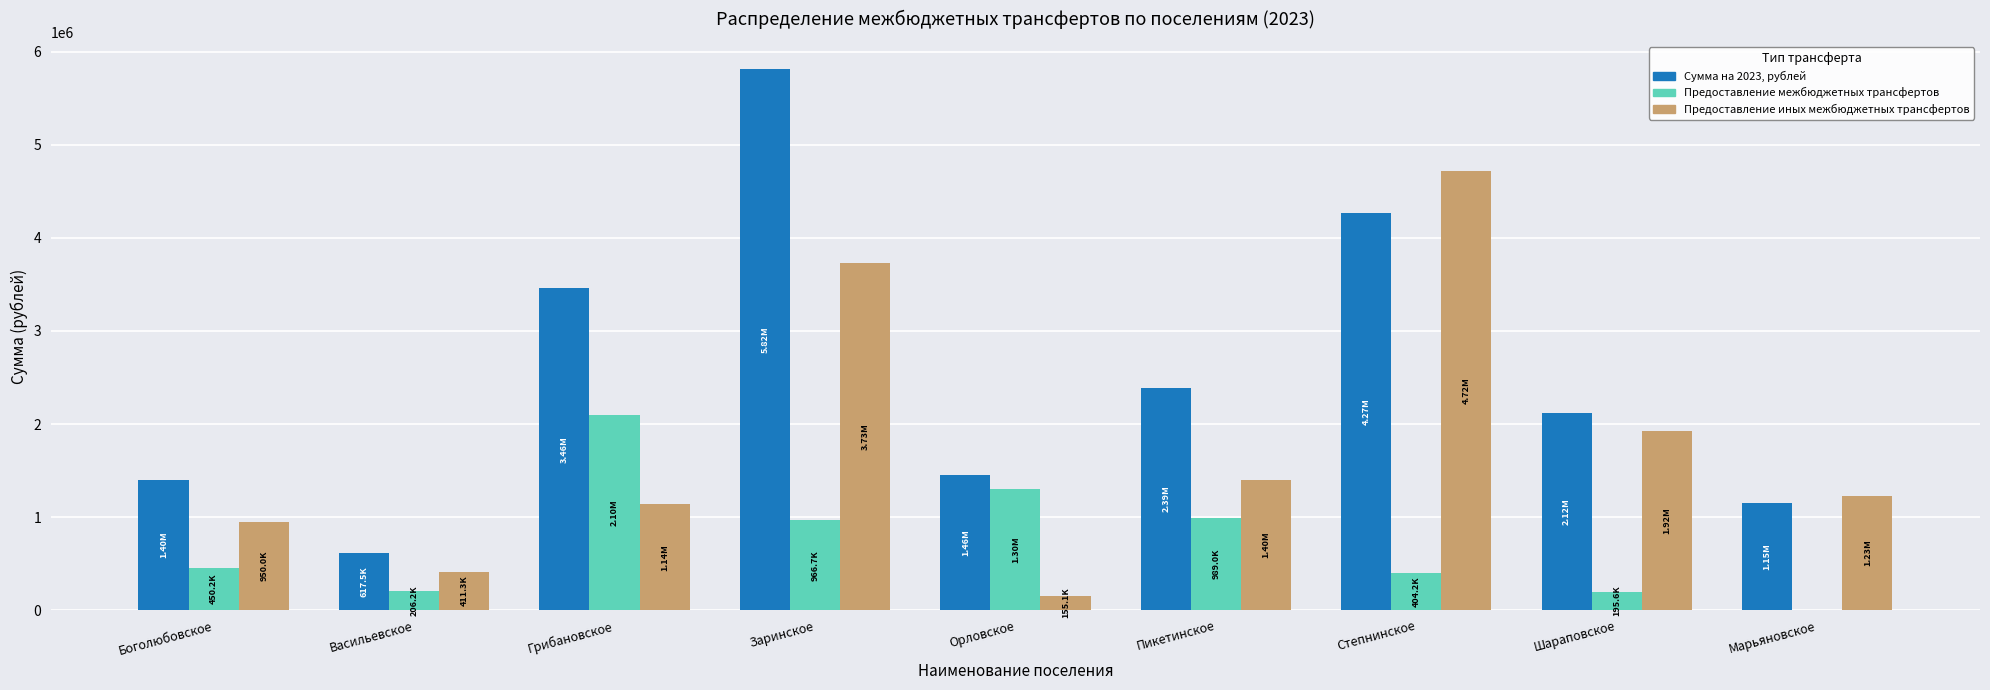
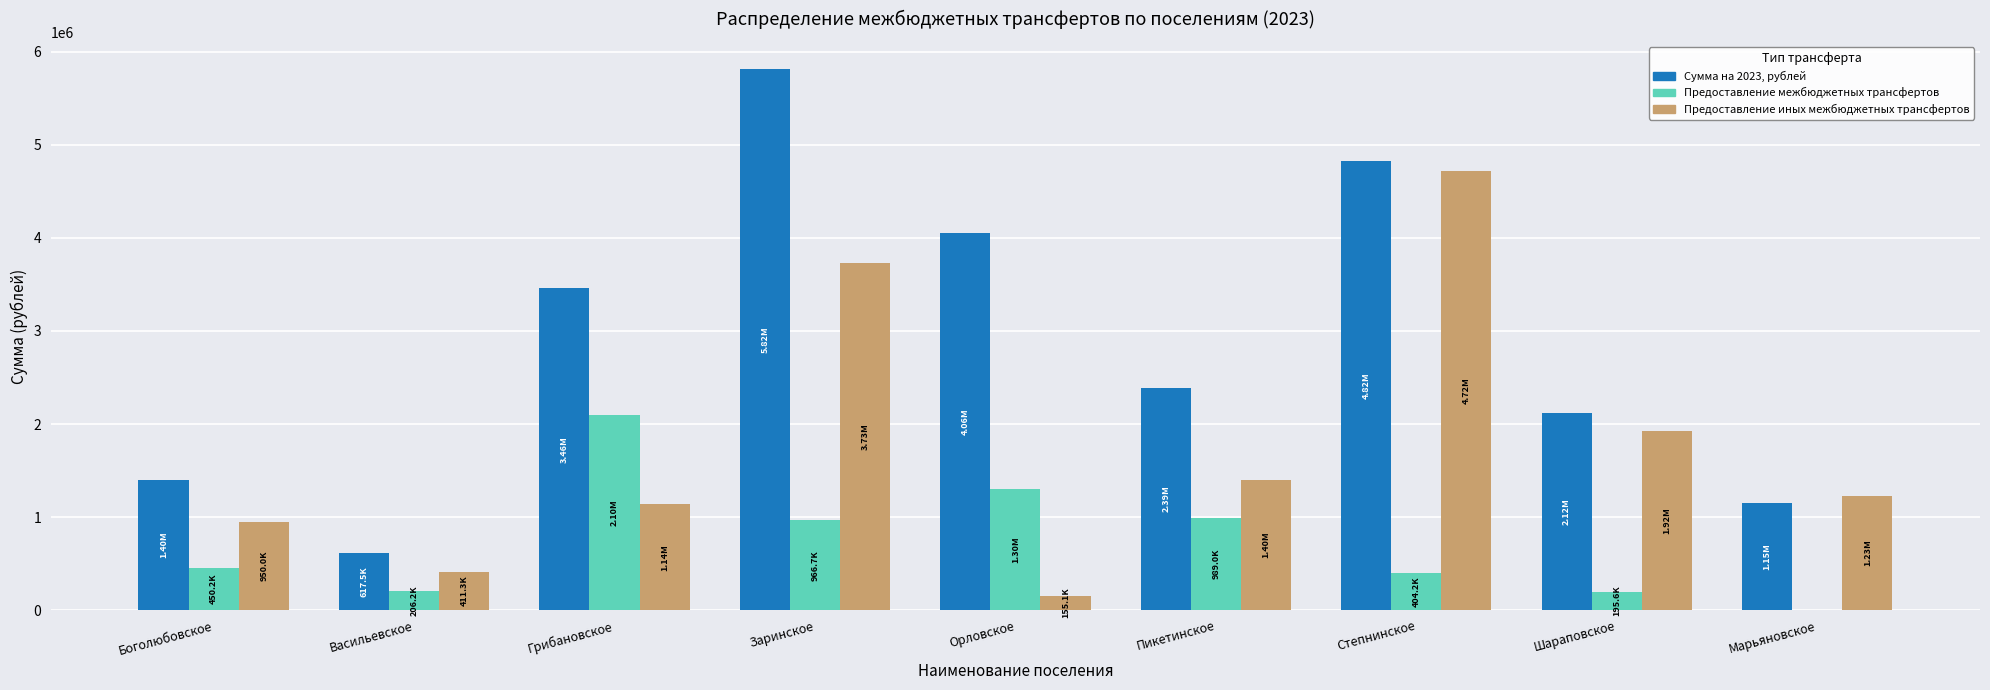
Сумма на 2023, рублей, Орловское: 1.46M -> 4.06M
Сумма на 2023, рублей, Степнинское: 4.27M -> 4.82M
